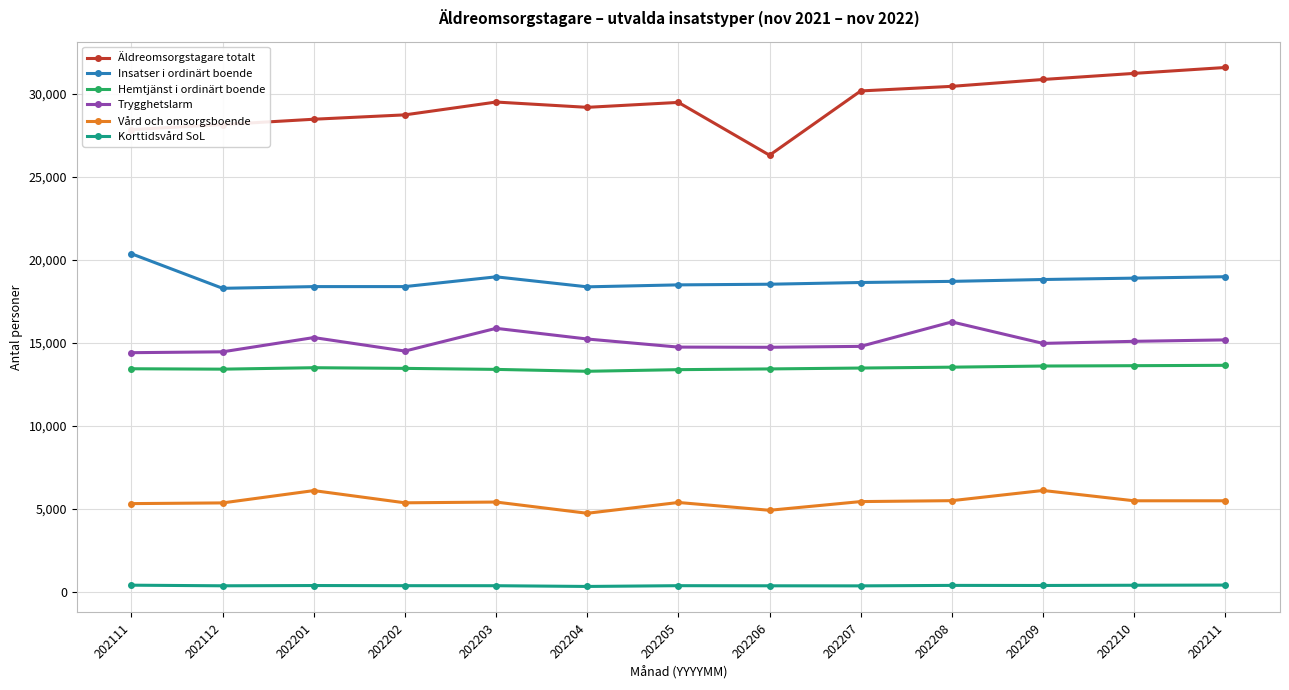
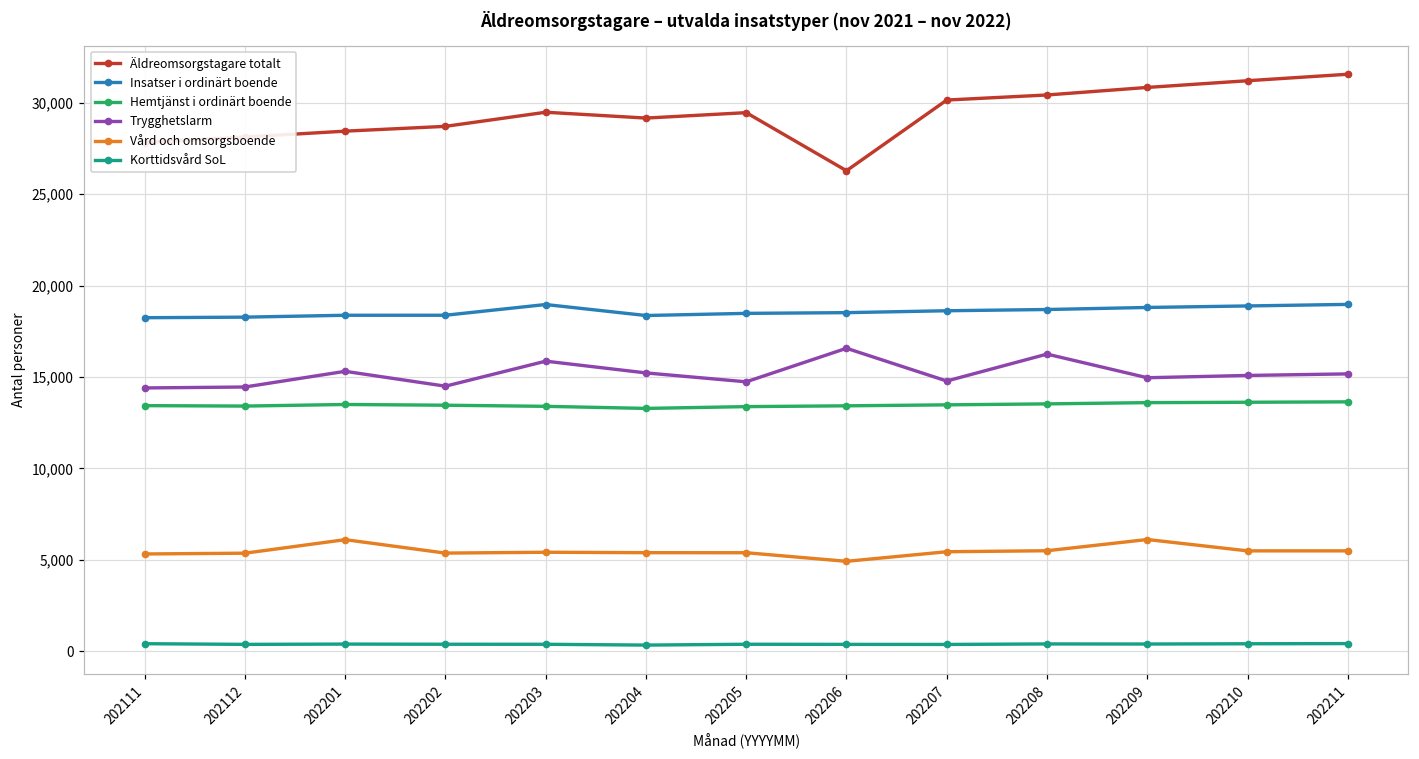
Insatser i ordinärt boende, 202111: 20,400 -> 18,200
Vård och omsorgsboende, 202204: 4,700 -> 5,400
Trygghetslarm, 202206: 14,700 -> 16,600
